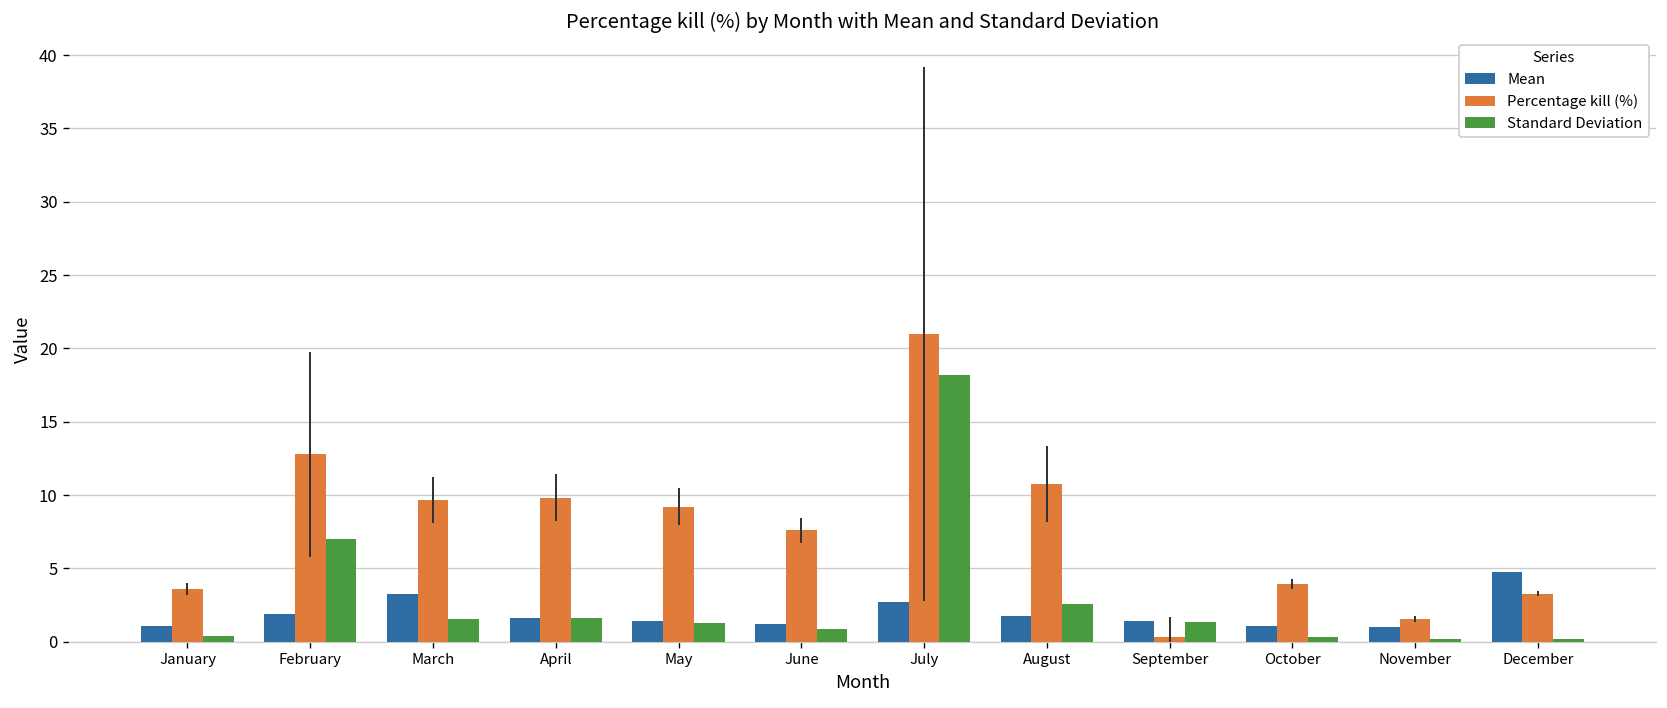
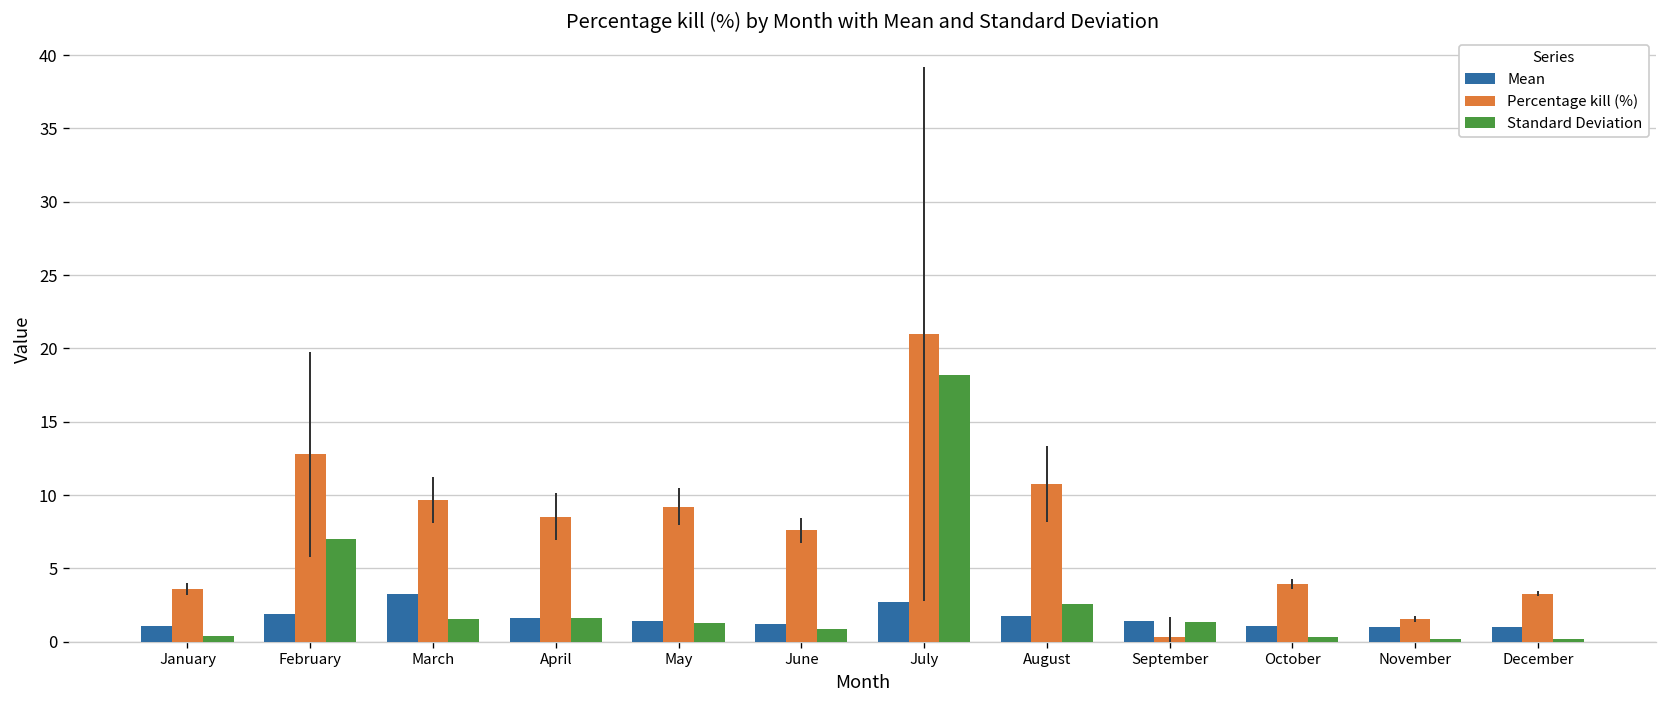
Percentage kill (%), April: 9.8 -> 8.5
Mean, December: 4.7 -> 1.0
